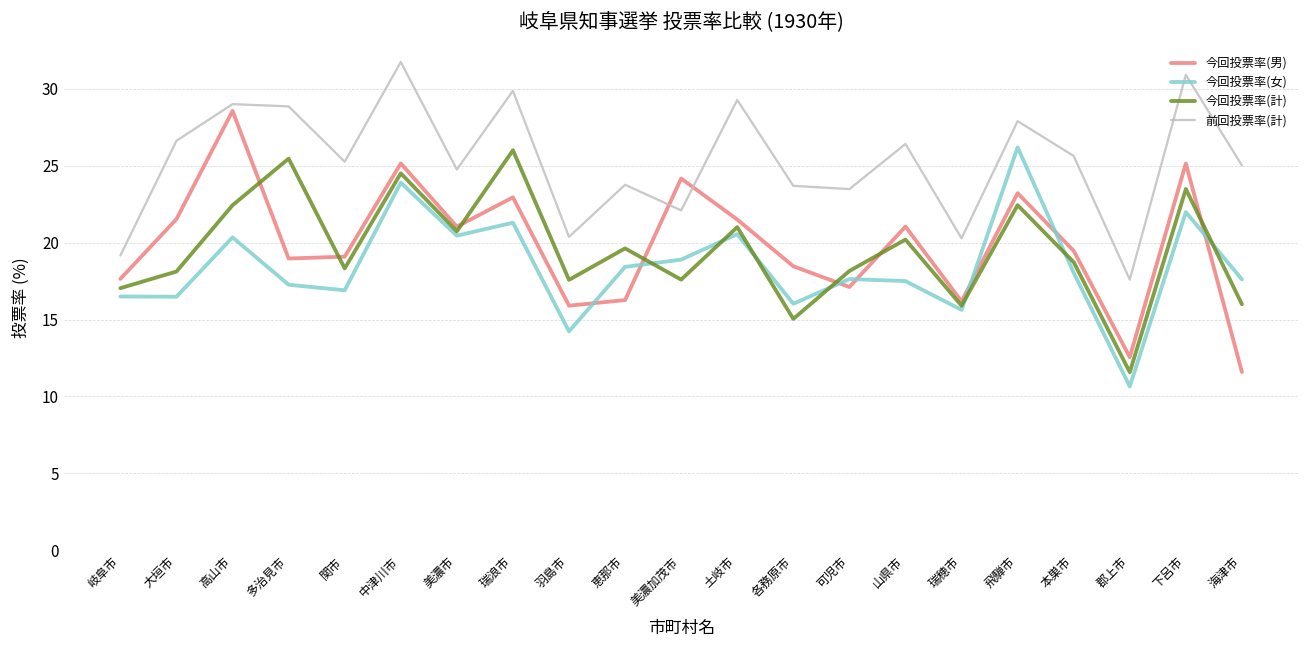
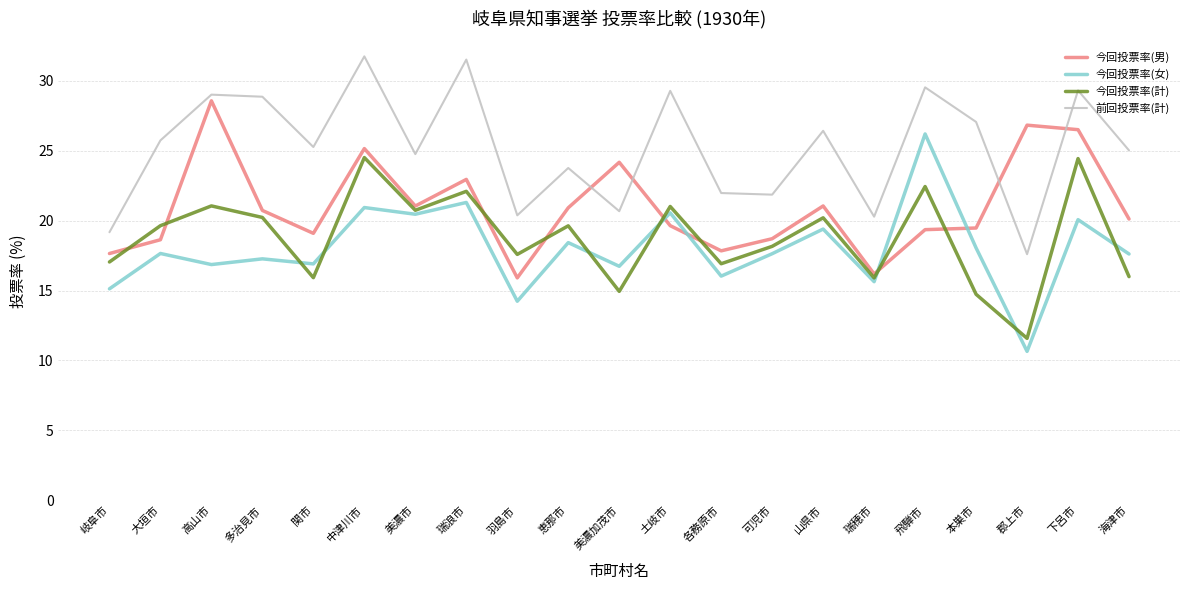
今回投票率(女), 岐阜市: 16.5 -> 15.1
今回投票率(男), 大垣市: 21.5 -> 18.6
今回投票率(女), 大垣市: 16.5 -> 17.7
今回投票率(計), 大垣市: 18.1 -> 19.6
前回投票率(計), 大垣市: 26.6 -> 25.7
今回投票率(女), 高山市: 20.3 -> 16.9
今回投票率(計), 高山市: 22.4 -> 21.1
今回投票率(男), 多治見市: 19.0 -> 20.7
今回投票率(計), 多治見市: 25.5 -> 20.2
今回投票率(計), 関市: 18.3 -> 15.9
今回投票率(女), 中津川市: 23.9 -> 20.9
今回投票率(計), 瑞浪市: 26.0 -> 22.1
前回投票率(計), 瑞浪市: 29.9 -> 31.5
今回投票率(男), 恵那市: 16.3 -> 20.9
今回投票率(女), 美濃加茂市: 18.9 -> 16.7
今回投票率(計), 美濃加茂市: 17.6 -> 14.9
前回投票率(計), 美濃加茂市: 22.1 -> 20.7
今回投票率(男), 土岐市: 21.5 -> 19.6
今回投票率(男), 各務原市: 18.5 -> 17.8
今回投票率(計), 各務原市: 15.0 -> 16.9
前回投票率(計), 各務原市: 23.7 -> 22.0
今回投票率(男), 可児市: 17.1 -> 18.7
前回投票率(計), 可児市: 23.5 -> 21.9
今回投票率(女), 山県市: 17.5 -> 19.4
今回投票率(男), 飛騨市: 23.2 -> 19.4
前回投票率(計), 飛騨市: 27.9 -> 29.5
今回投票率(計), 本巣市: 18.7 -> 14.7
前回投票率(計), 本巣市: 25.6 -> 27.1
今回投票率(男), 郡上市: 12.6 -> 26.8
今回投票率(男), 下呂市: 25.1 -> 26.5
今回投票率(女), 下呂市: 22.0 -> 20.1
今回投票率(計), 下呂市: 23.5 -> 24.4
前回投票率(計), 下呂市: 30.9 -> 29.3
今回投票率(男), 海津市: 11.6 -> 20.1
